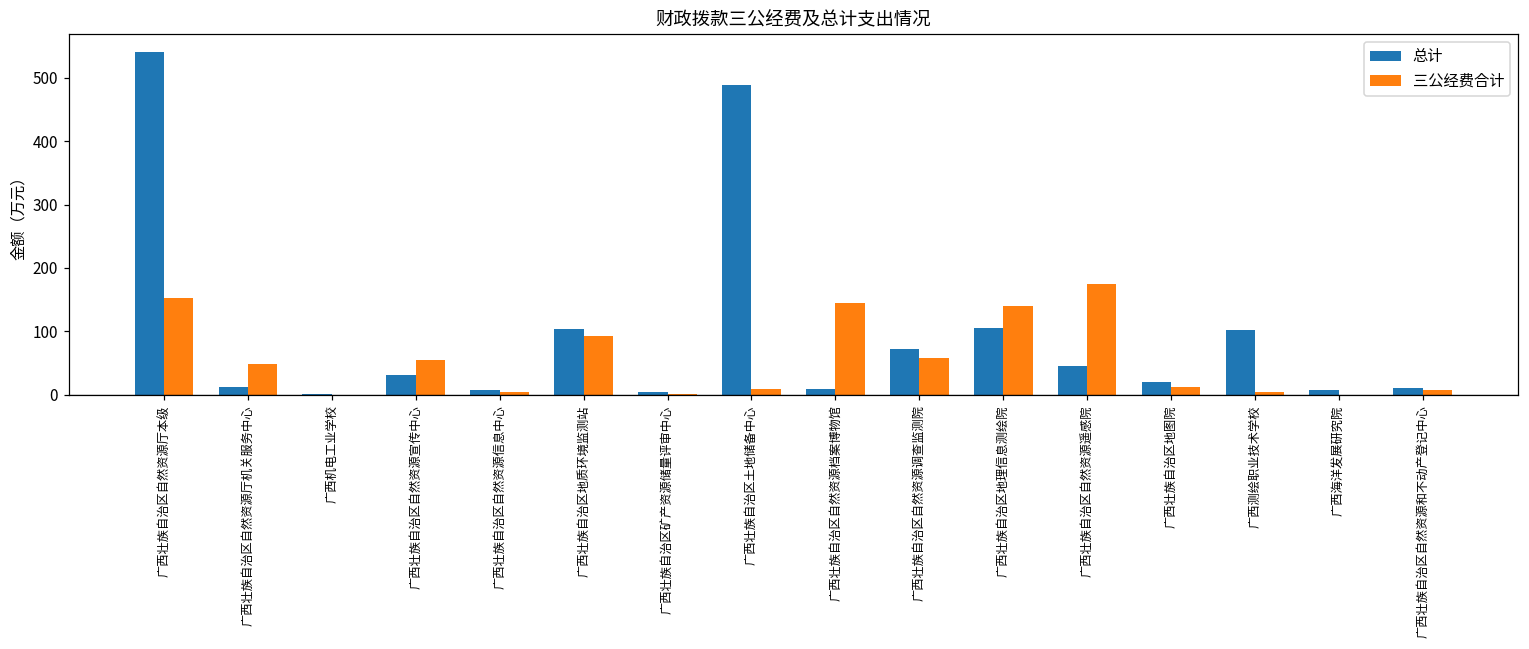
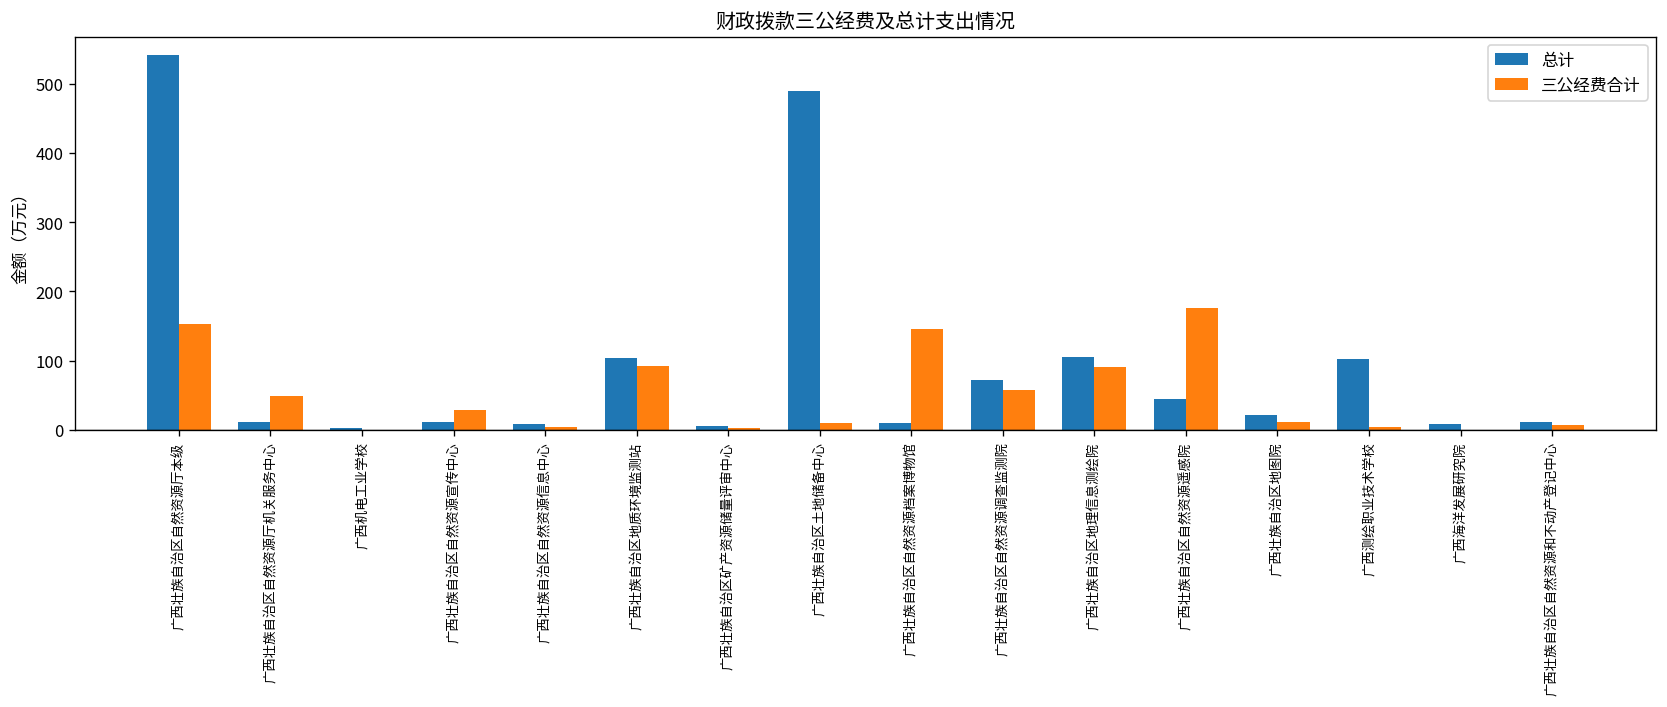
总计, 广西壮族自治区自然资源宣传中心: 30 -> 10
三公经费合计, 广西壮族自治区自然资源宣传中心: 60 -> 30
三公经费合计, 广西壮族自治区地理信息测绘院: 140 -> 90
